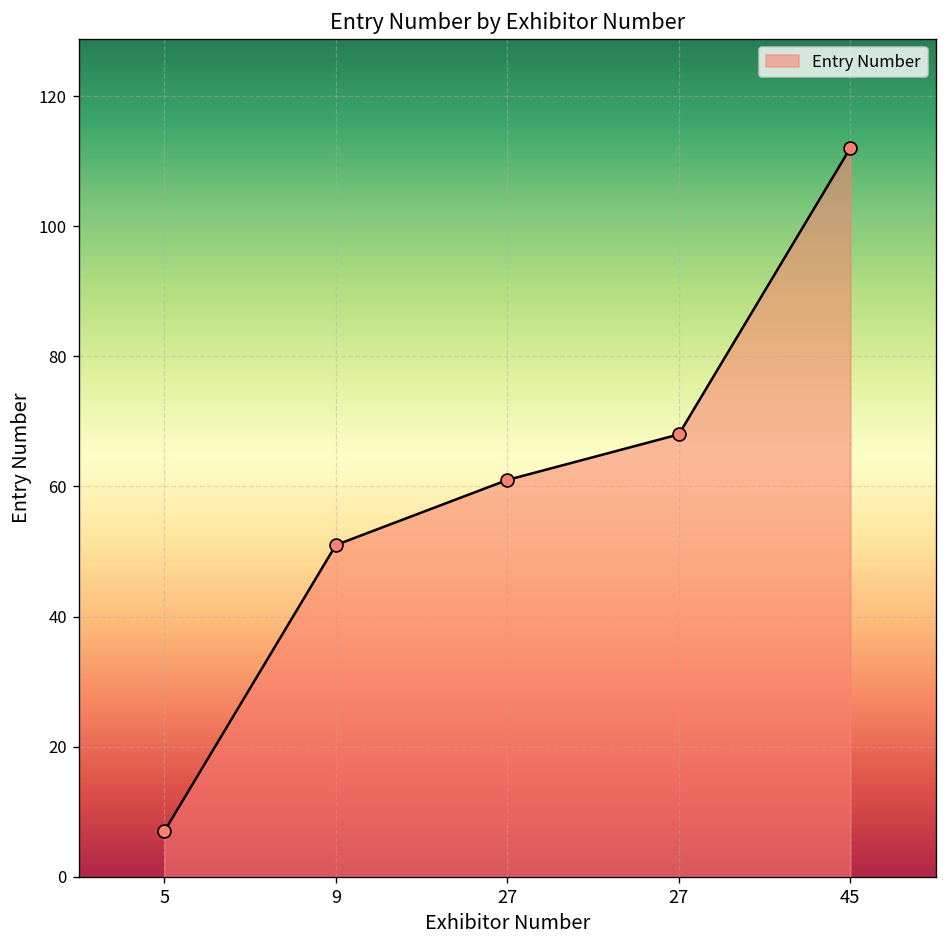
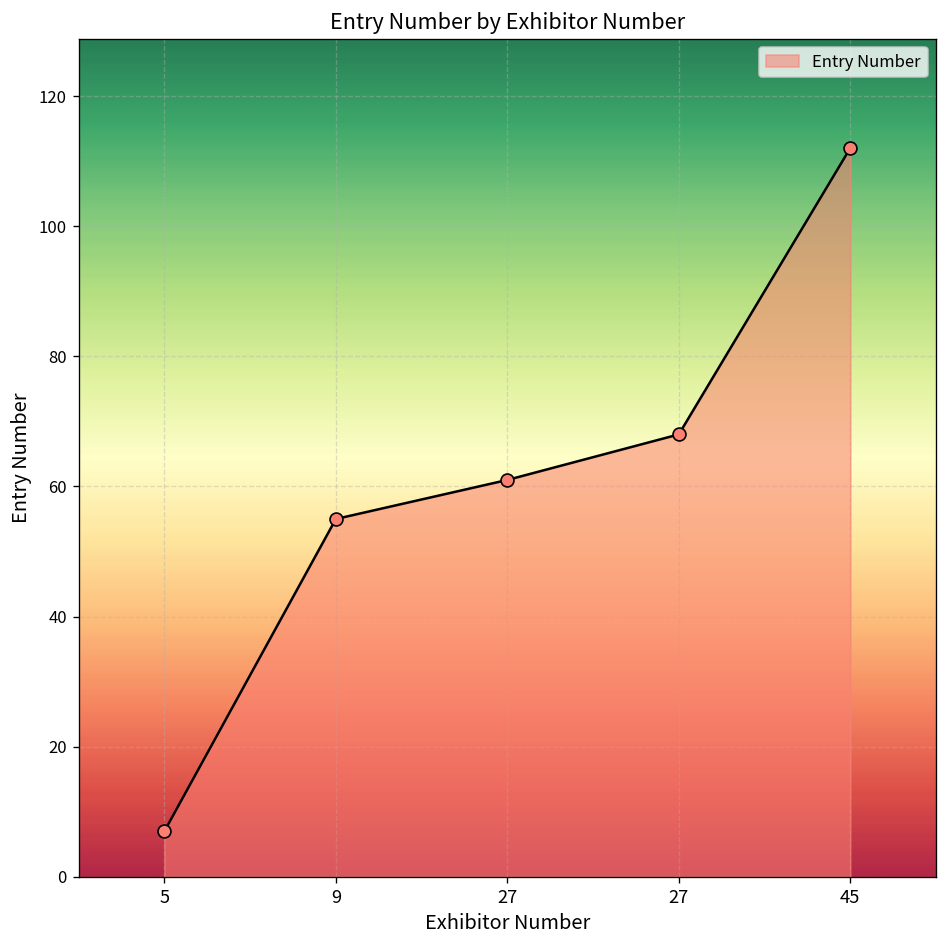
9: 51 -> 55
